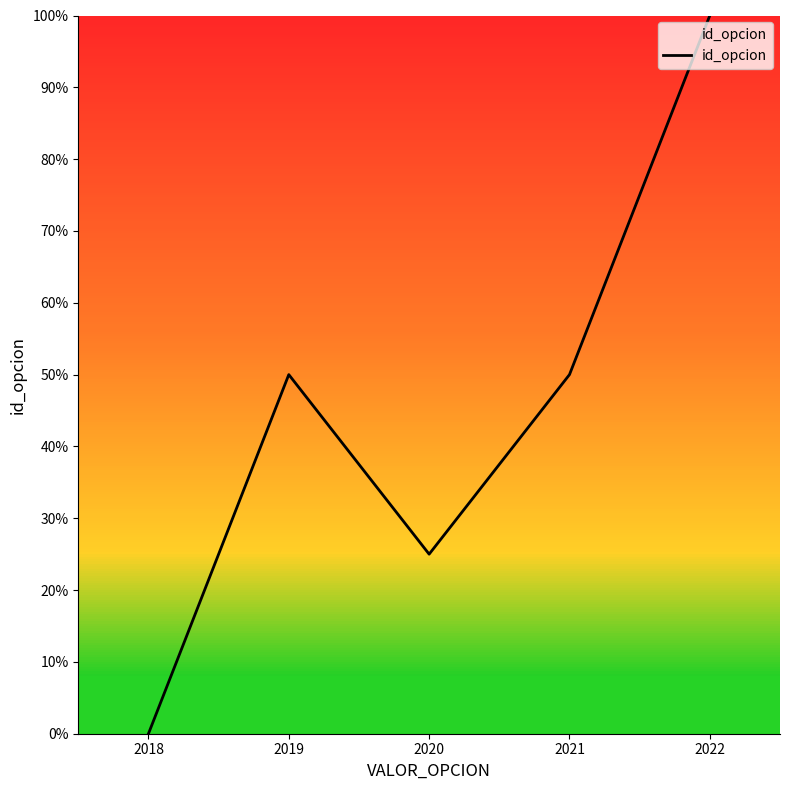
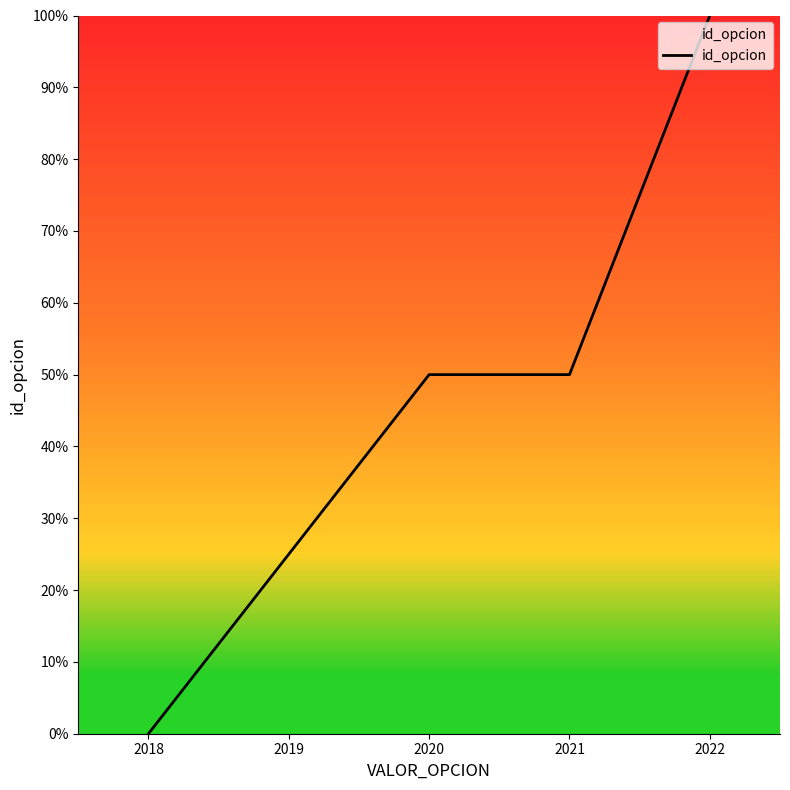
2019: 50% -> 25%
2020: 25% -> 50%
